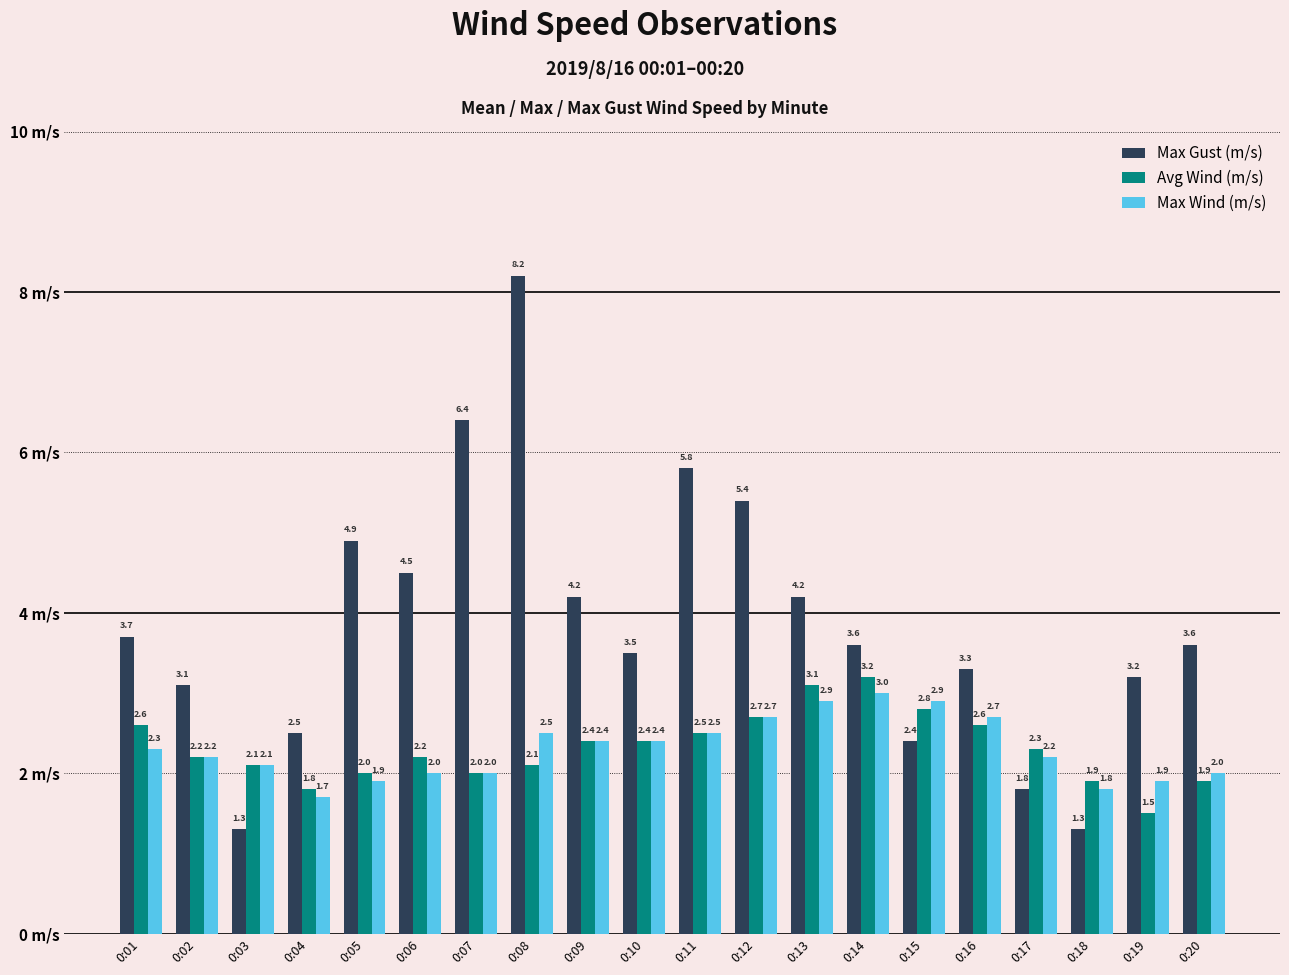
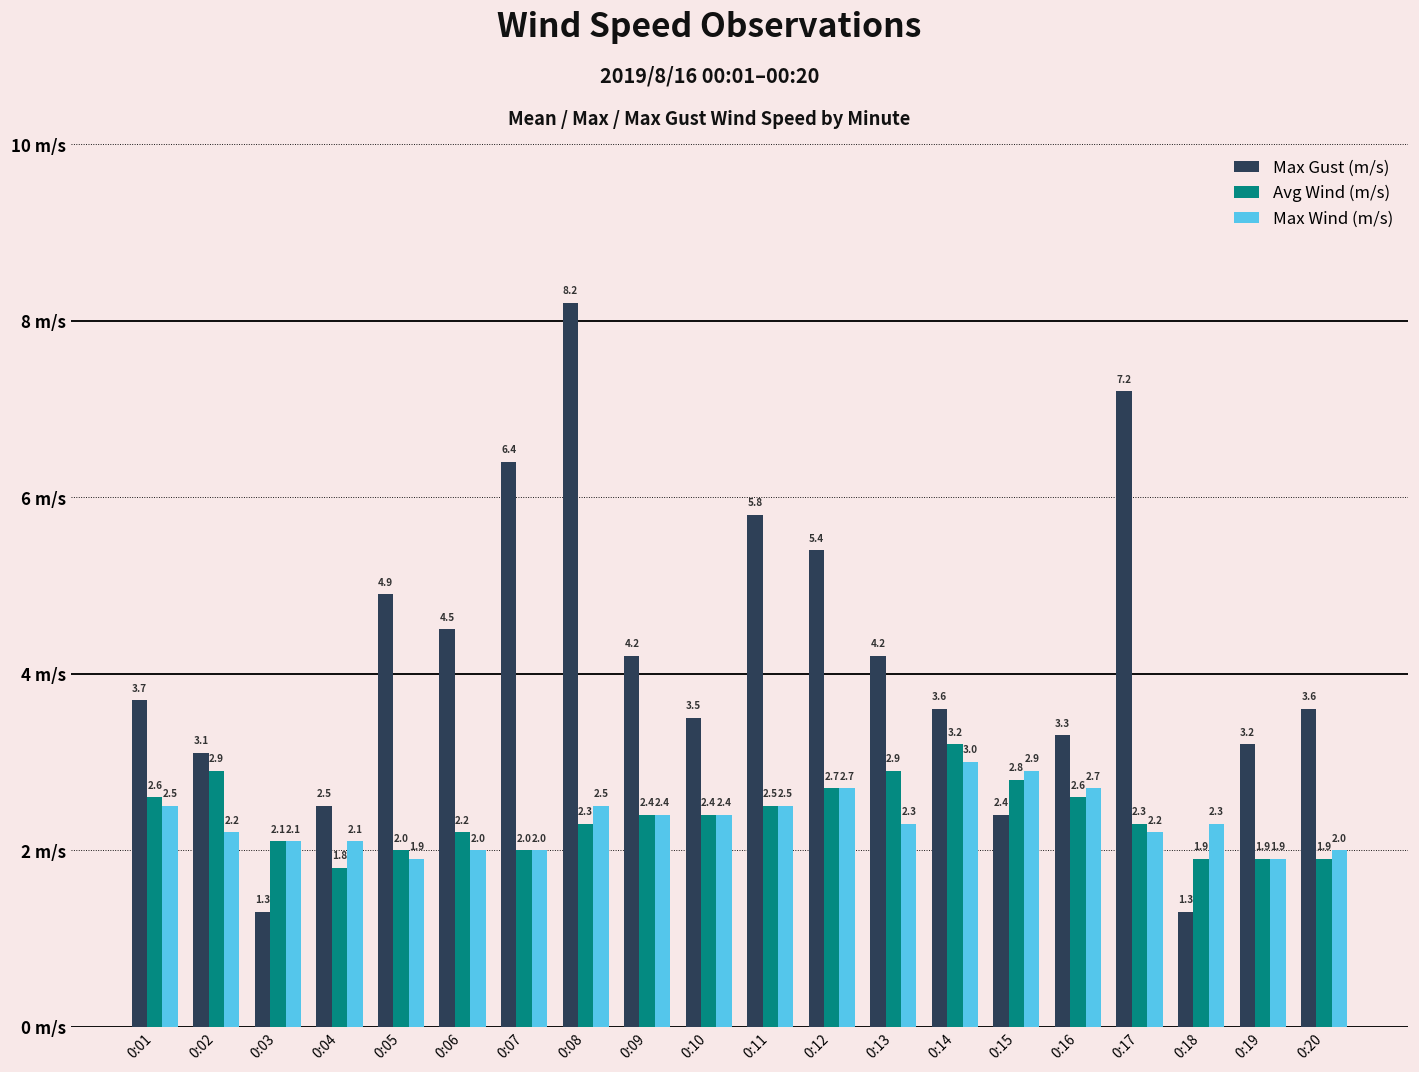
Max Wind (m/s), 0:01: 2.3 -> 2.5
Avg Wind (m/s), 0:02: 2.2 -> 2.9
Max Wind (m/s), 0:04: 1.7 -> 2.1
Avg Wind (m/s), 0:08: 2.1 -> 2.3
Avg Wind (m/s), 0:13: 3.1 -> 2.9
Max Wind (m/s), 0:13: 2.9 -> 2.3
Max Gust (m/s), 0:17: 1.8 -> 7.2
Max Wind (m/s), 0:18: 1.8 -> 2.3
Avg Wind (m/s), 0:19: 1.5 -> 1.9
